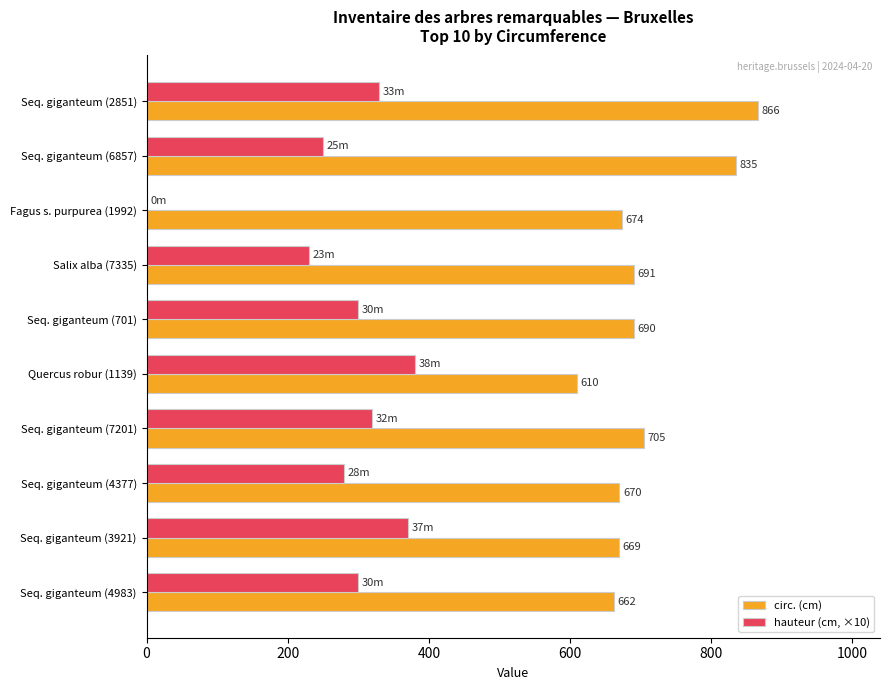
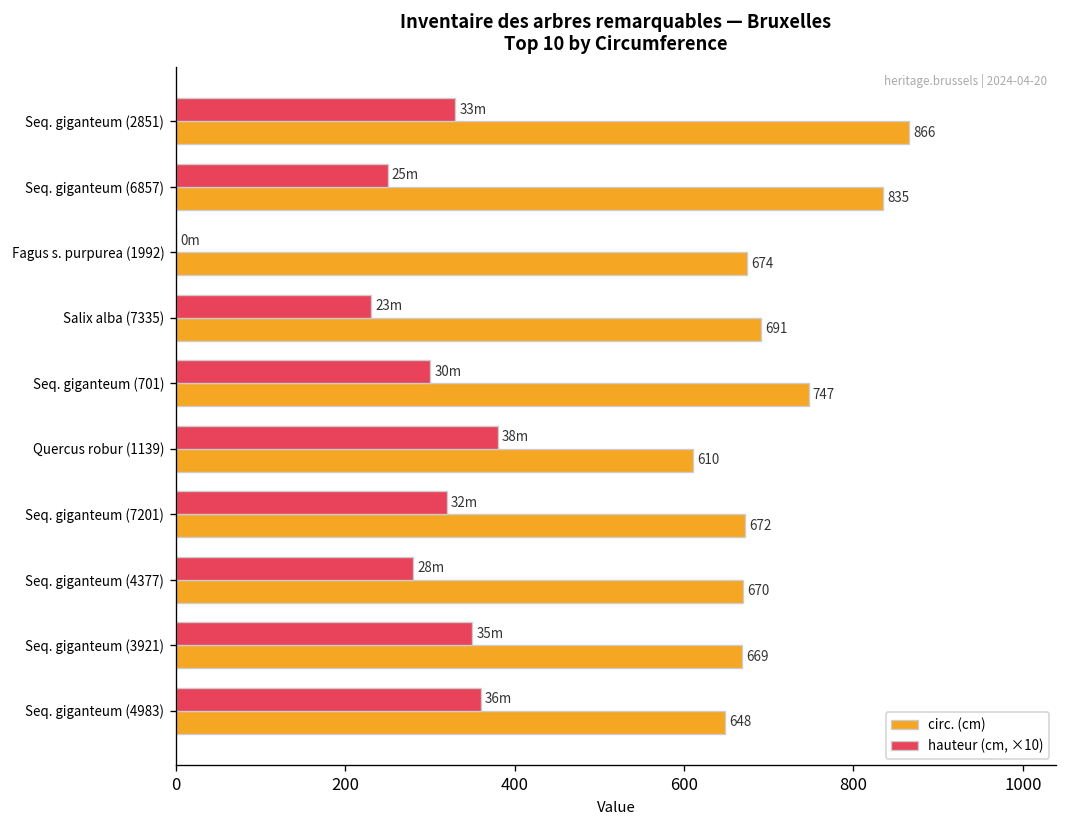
circ. (cm), Seq. giganteum (701): 690 -> 747
circ. (cm), Seq. giganteum (7201): 705 -> 672
hauteur (cm, ×10), Seq. giganteum (3921): 37m -> 35m
hauteur (cm, ×10), Seq. giganteum (4983): 30m -> 36m
circ. (cm), Seq. giganteum (4983): 662 -> 648
